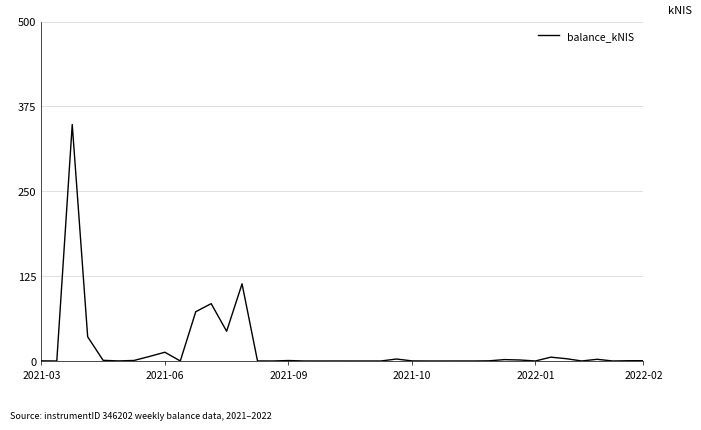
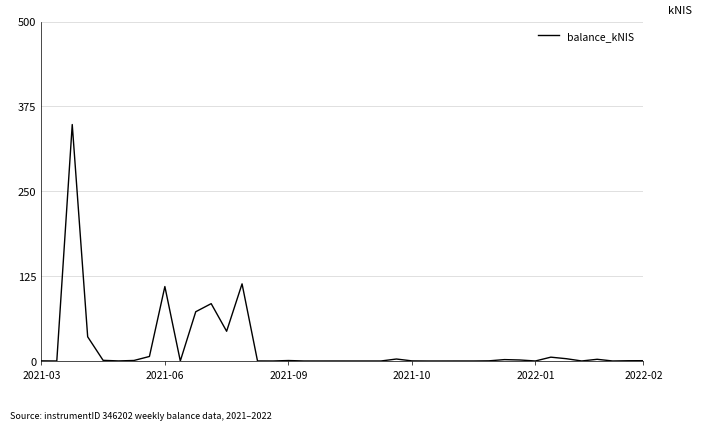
2021-06: 10 -> 110
